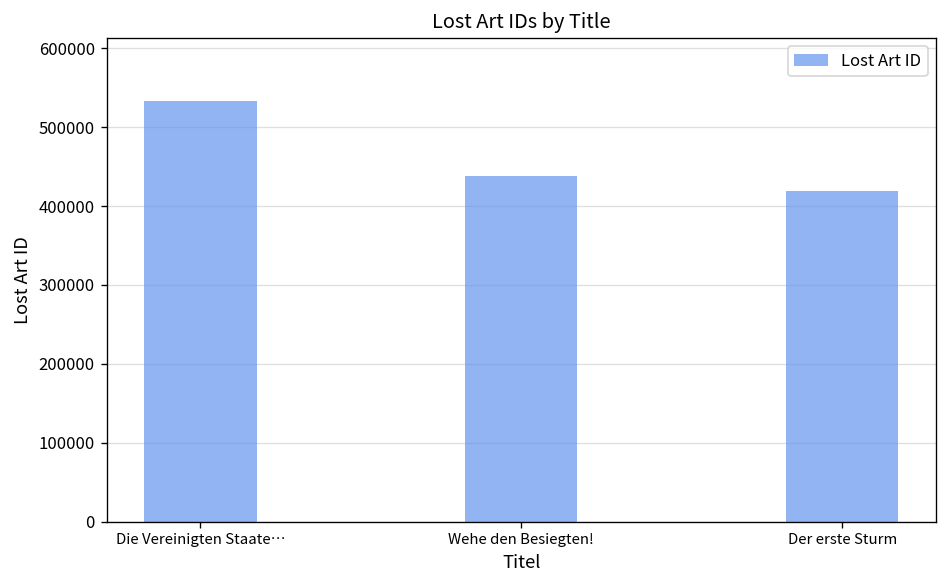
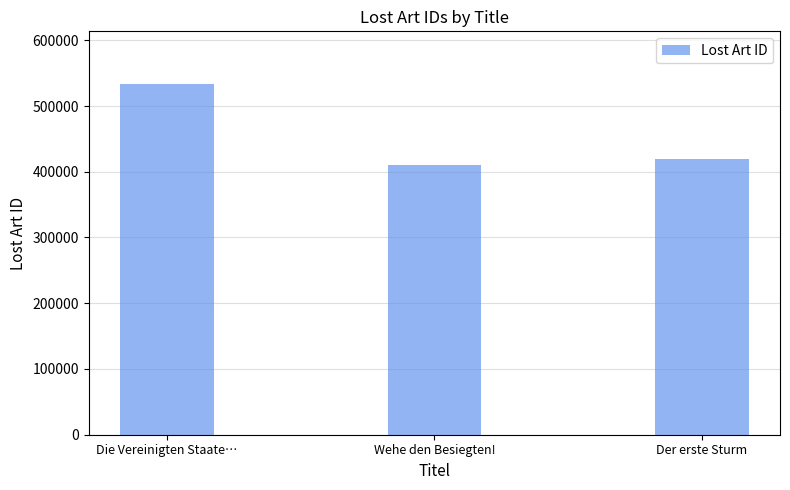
Wehe den Besiegten!: 440000 -> 410000
